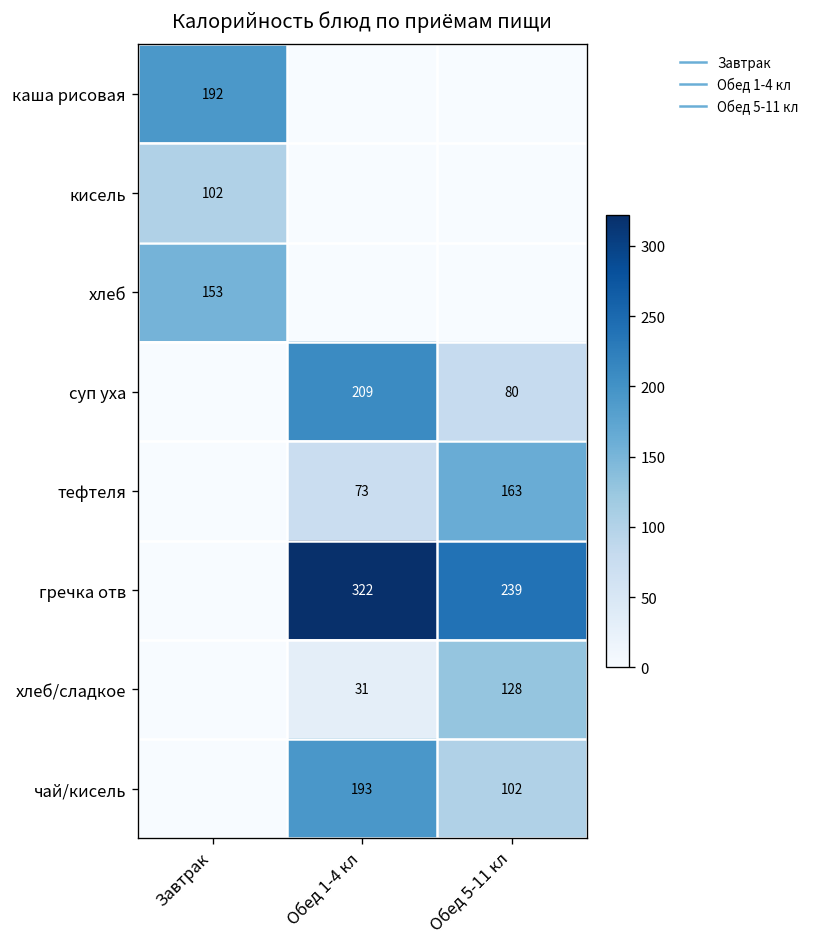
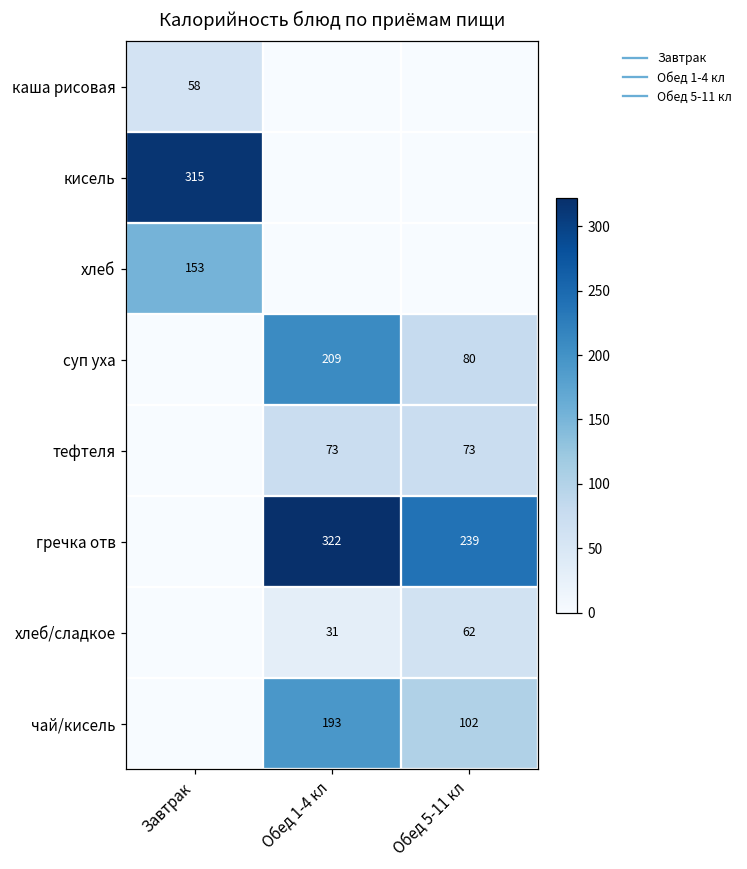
каша рисовая, Завтрак: 192 -> 58
кисель, Завтрак: 102 -> 315
тефтеля, Обед 5-11 кл: 163 -> 73
хлеб/сладкое, Обед 5-11 кл: 128 -> 62
